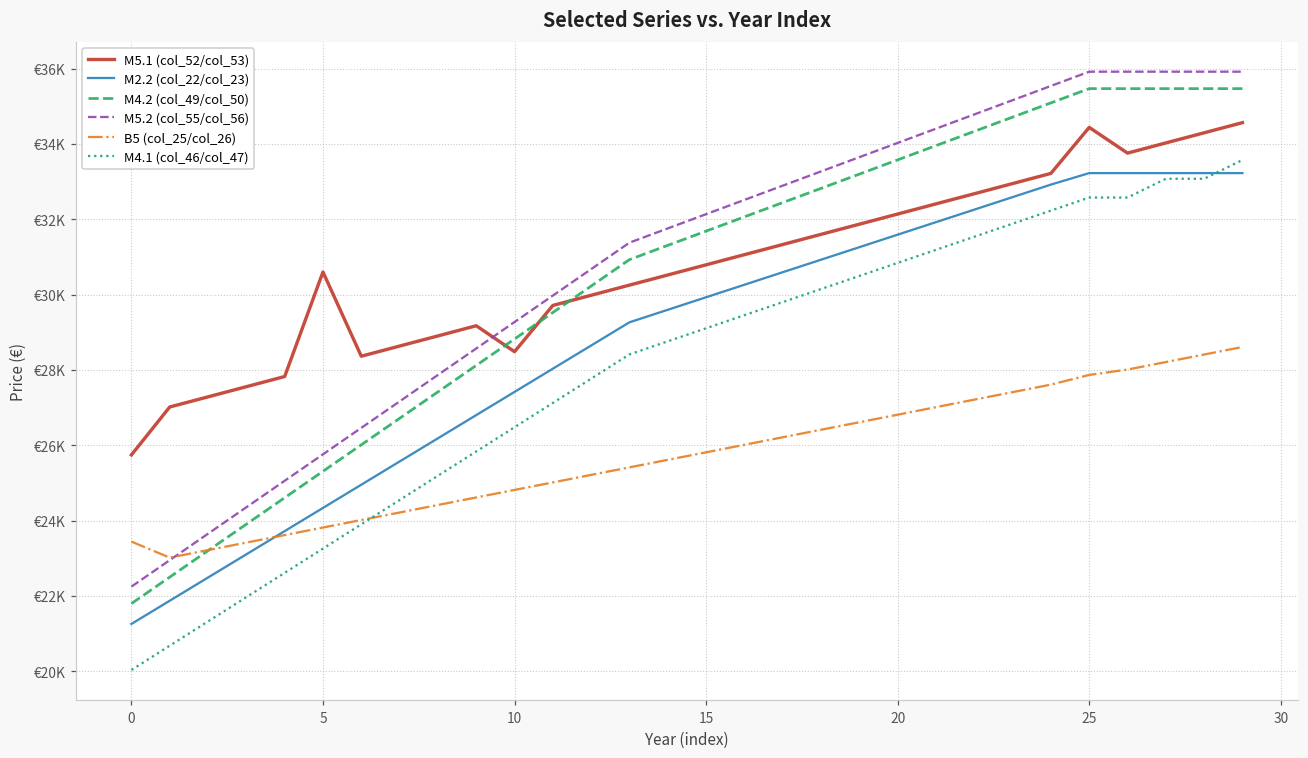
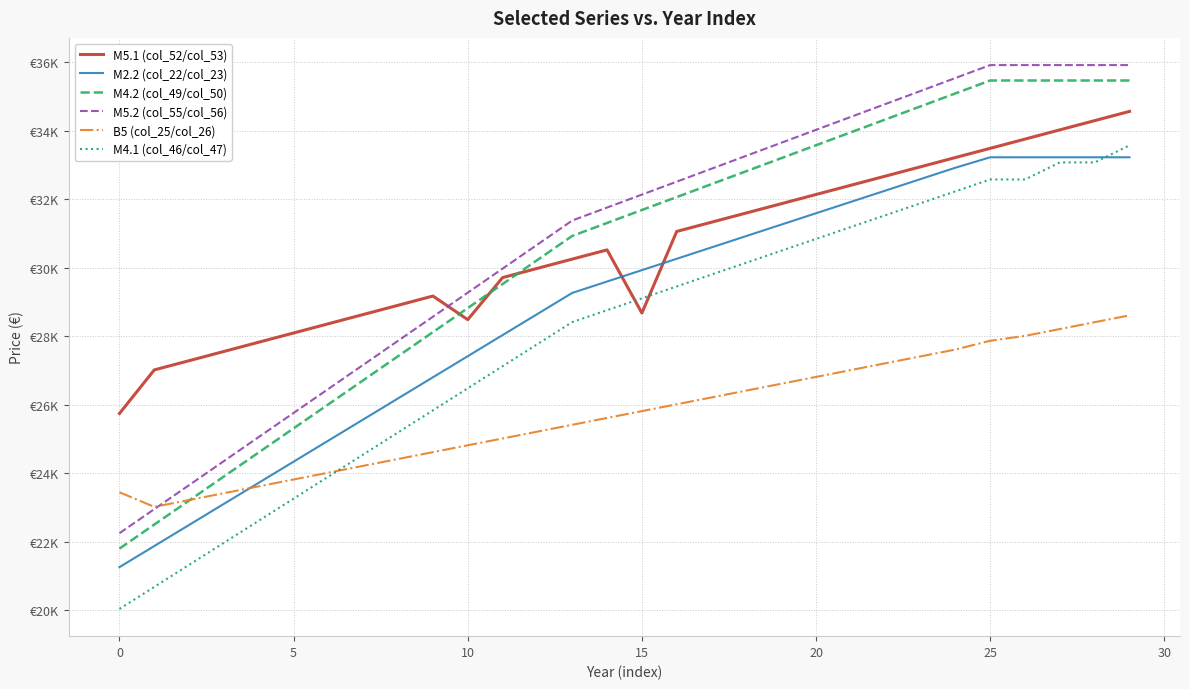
M5.1 (col_52/col_53), 5: €30600 -> €28100
M5.1 (col_52/col_53), 15: €30800 -> €28700
M5.1 (col_52/col_53), 25: €34400 -> €33500
